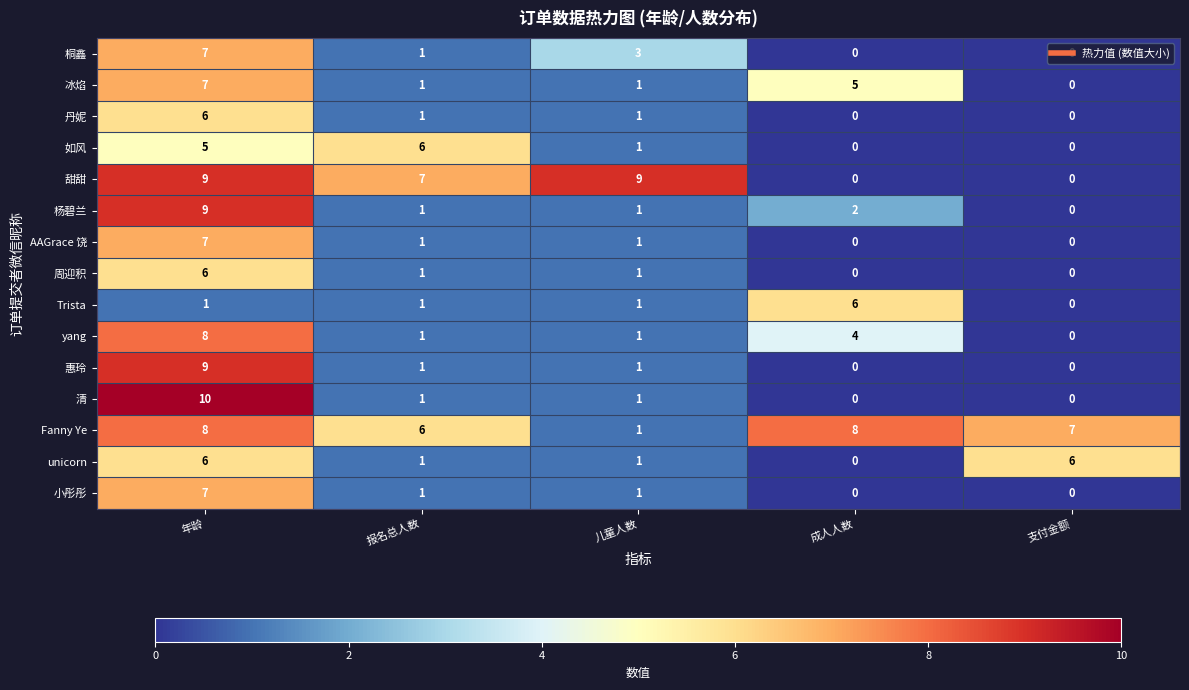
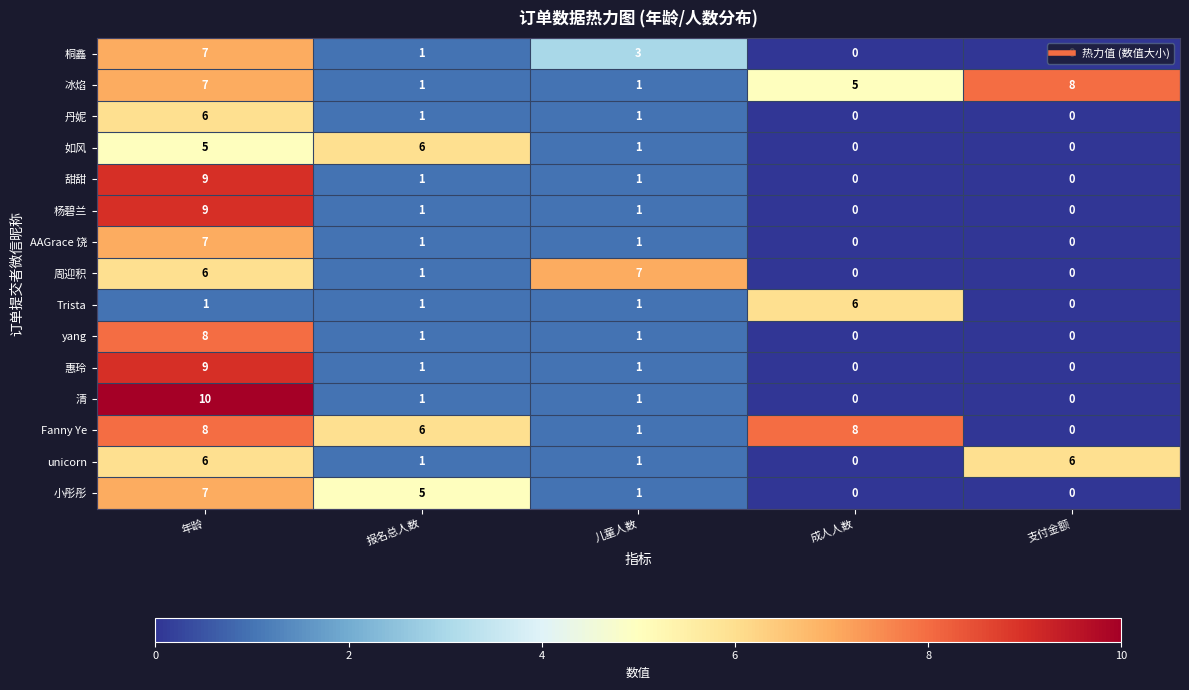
冰焰, 支付金额: 0 -> 8
甜甜, 报名总人数: 7 -> 1
甜甜, 儿童人数: 9 -> 1
杨碧兰, 成人人数: 2 -> 0
周迎积, 儿童人数: 1 -> 7
yang, 成人人数: 4 -> 0
Fanny Ye, 支付金额: 7 -> 0
小彤彤, 报名总人数: 1 -> 5
